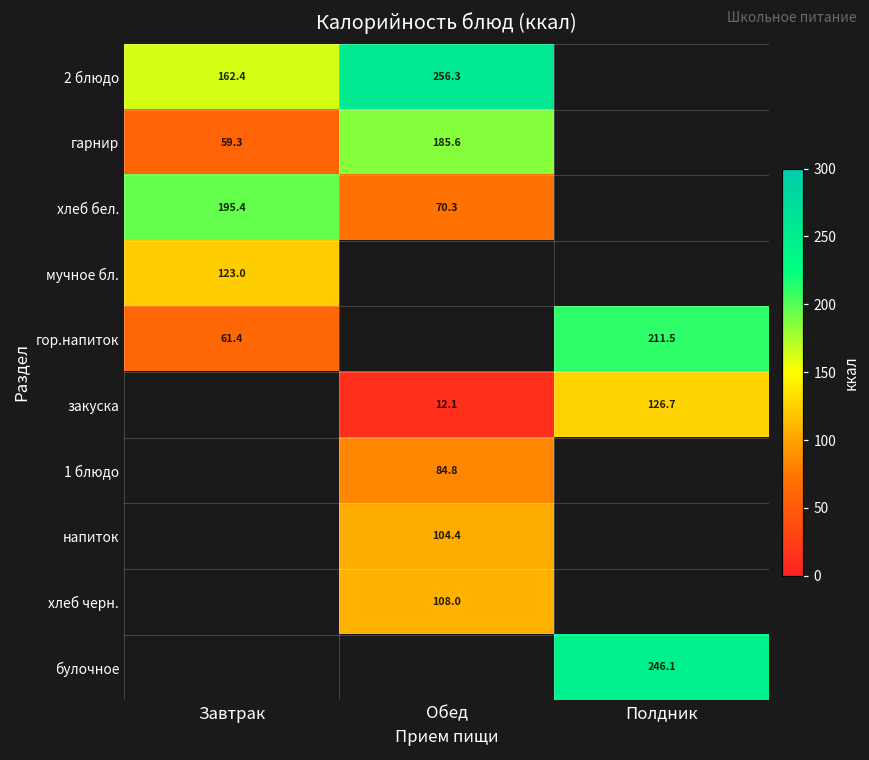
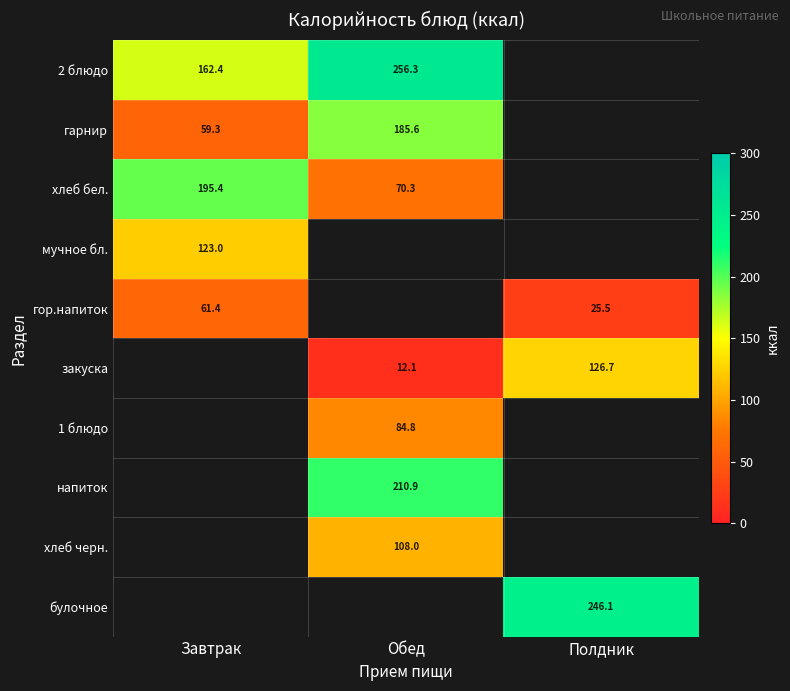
гор.напиток, Полдник: 211.5 -> 25.5
напиток, Обед: 104.4 -> 210.9
